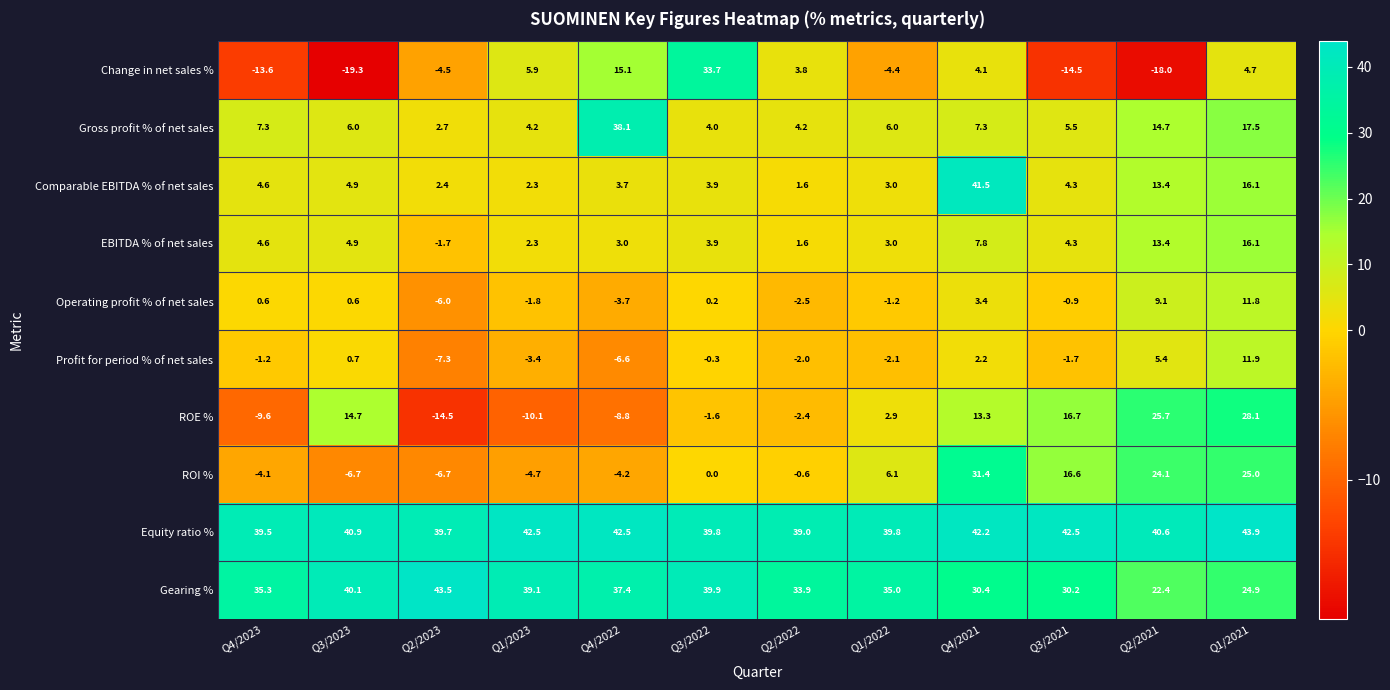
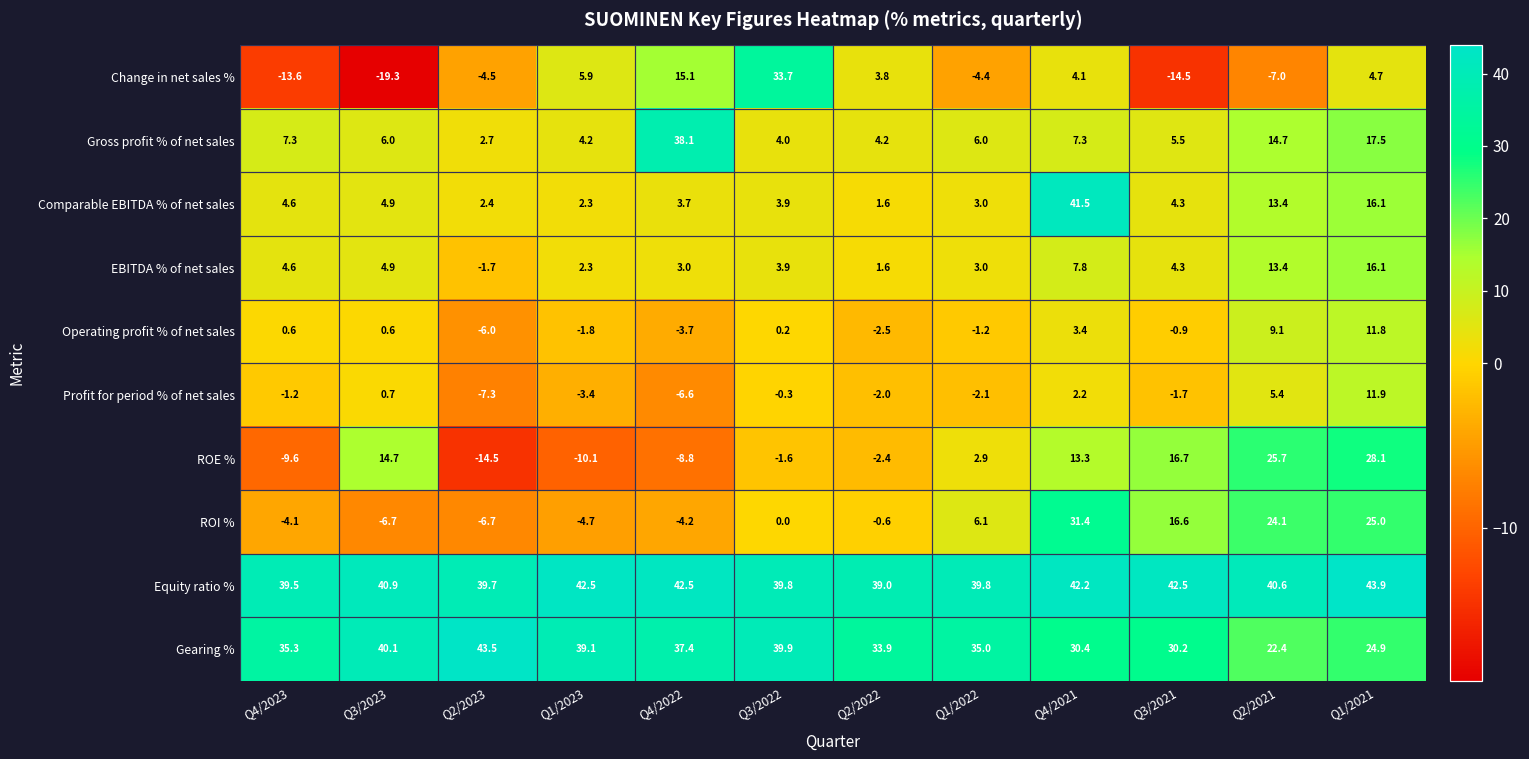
Change in net sales %, Q2/2021: -18.0 -> -7.0
